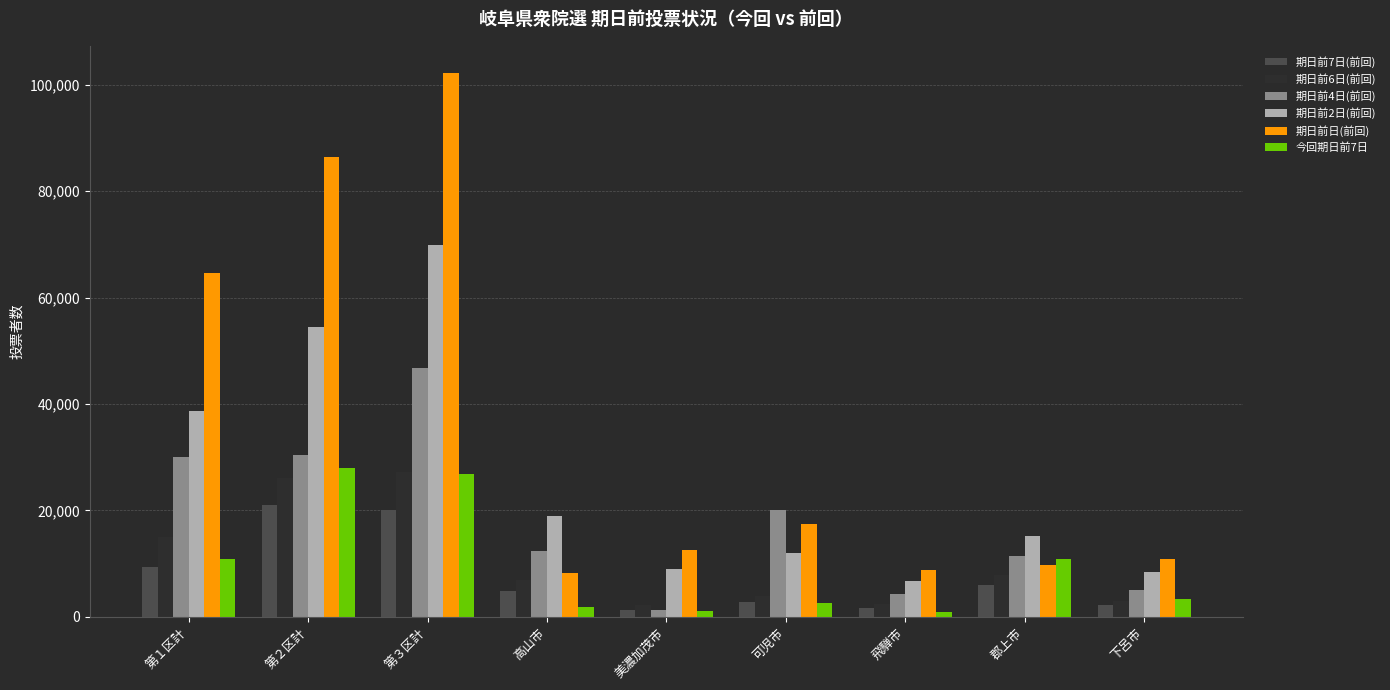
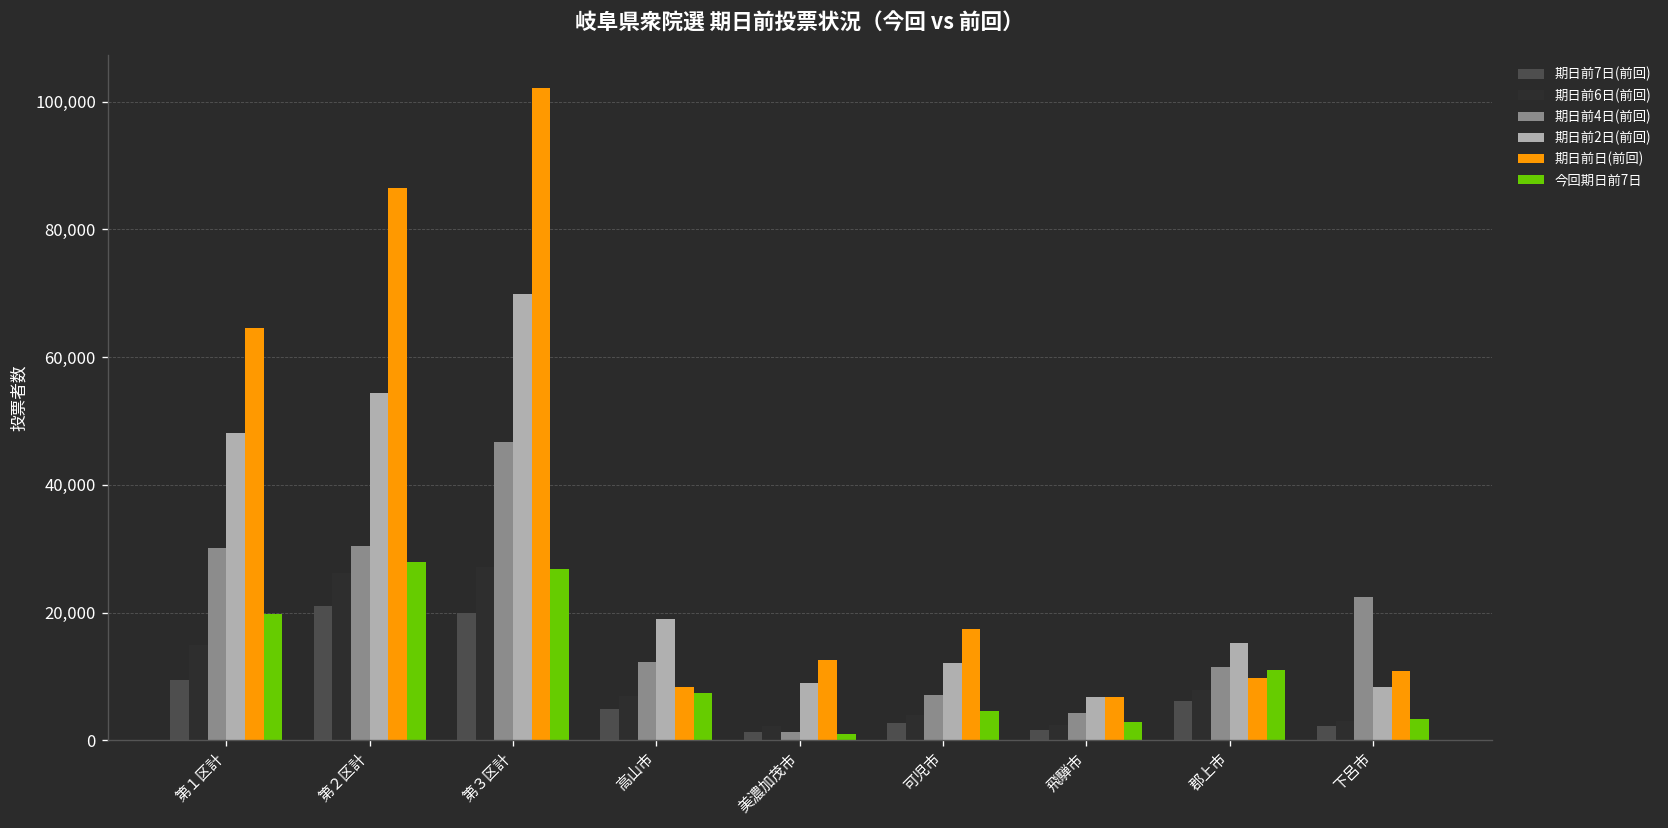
期日前2日(前回), 第１区計: 39,000 -> 48,000
今回期日前7日, 第１区計: 11,000 -> 20,000
今回期日前7日, 高山市: 2,000 -> 7,000
期日前4日(前回), 可児市: 20,000 -> 7,000
今回期日前7日, 可児市: 3,000 -> 5,000
期日前日(前回), 飛騨市: 9,000 -> 7,000
今回期日前7日, 飛騨市: 1,000 -> 3,000
期日前4日(前回), 下呂市: 5,000 -> 22,000
